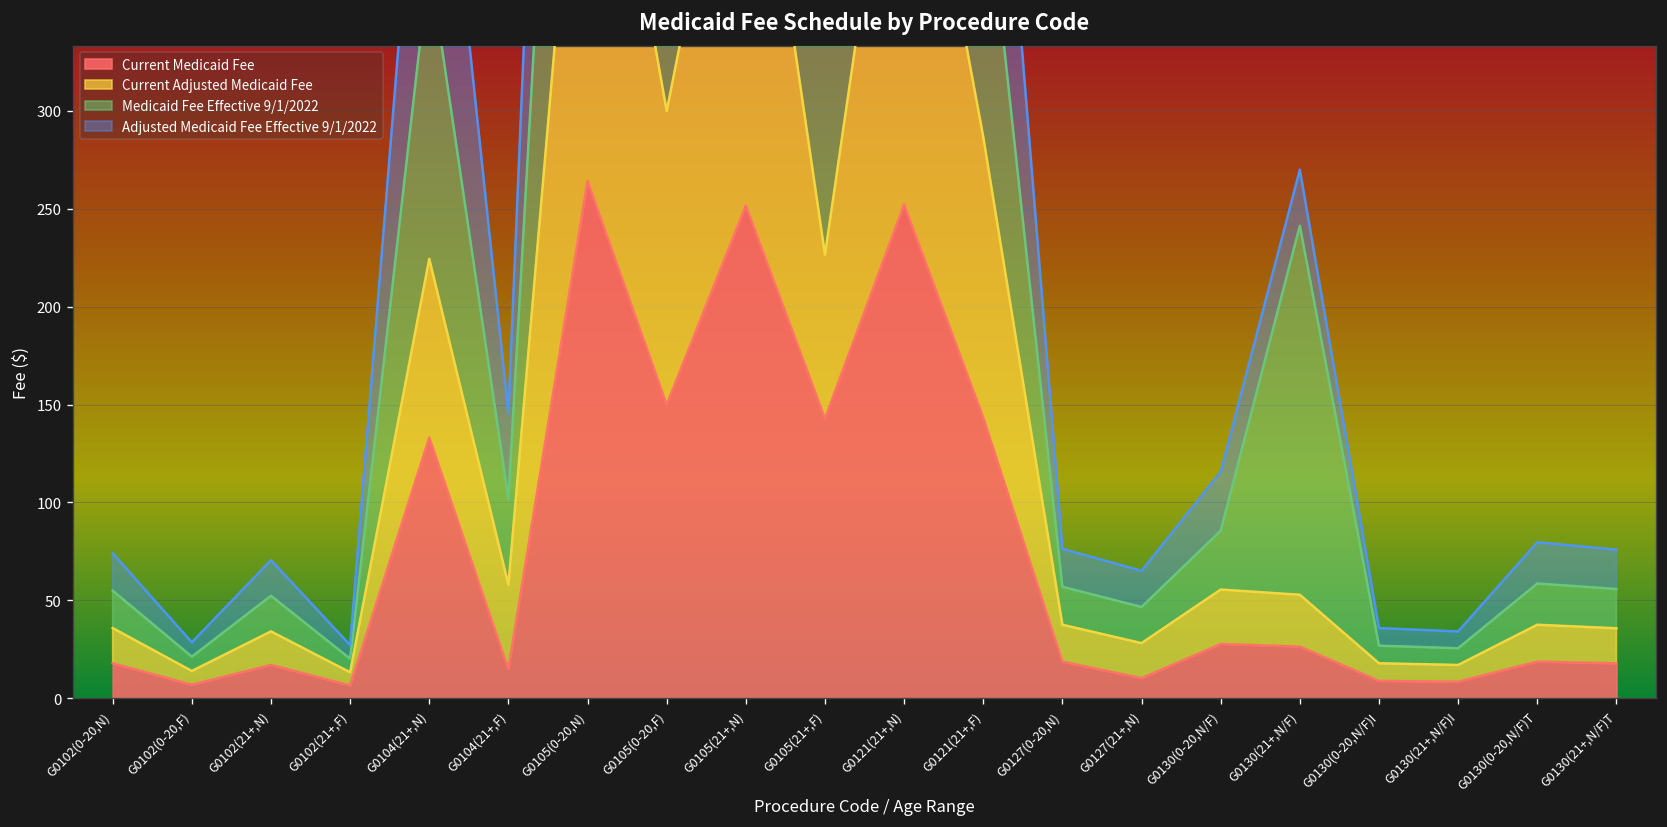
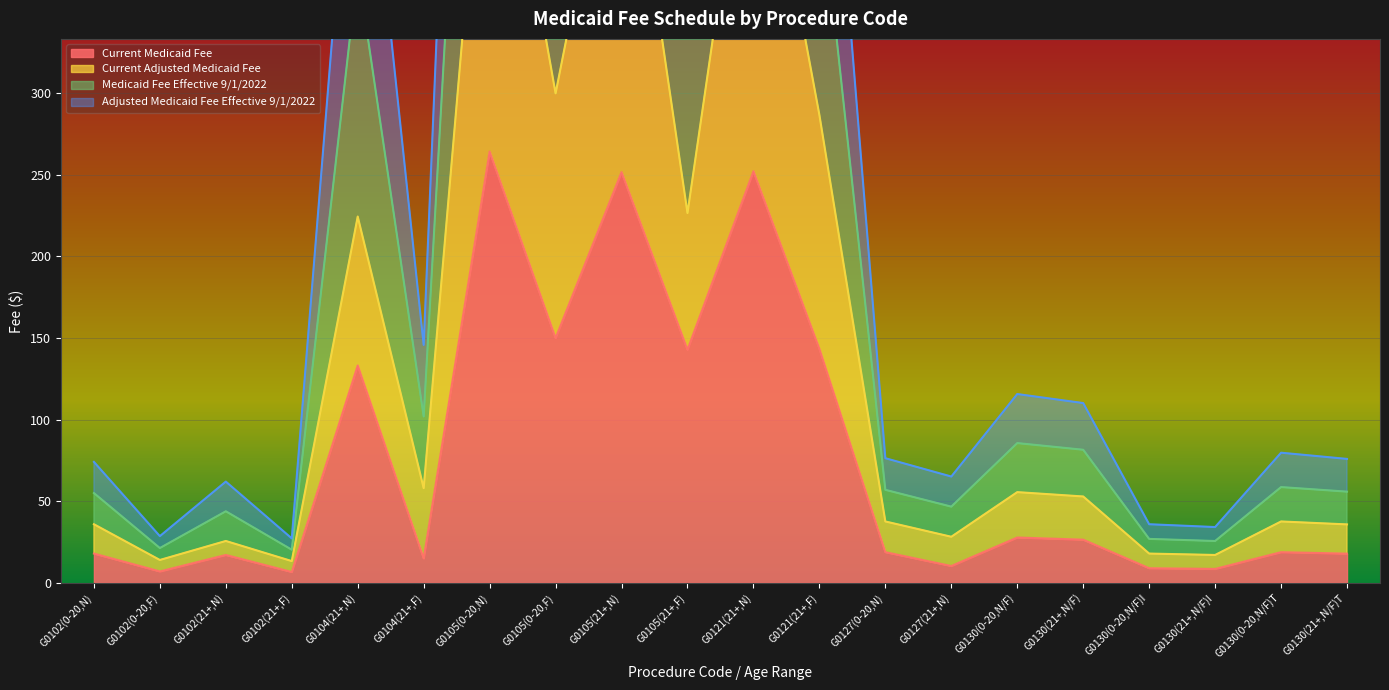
Current Adjusted Medicaid Fee, G0102(21+,N): 17 -> 9
Medicaid Fee Effective 9/1/2022, G0130(21+,N/F): 188 -> 29
